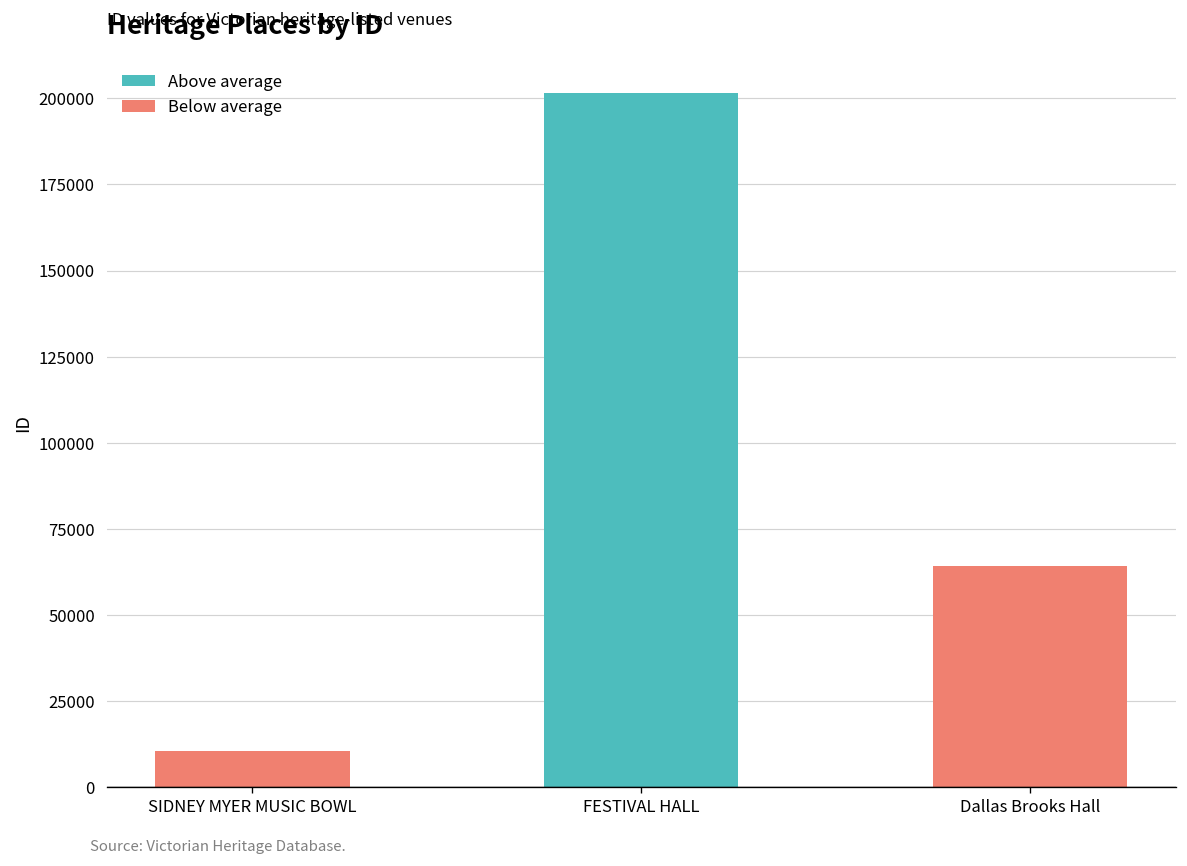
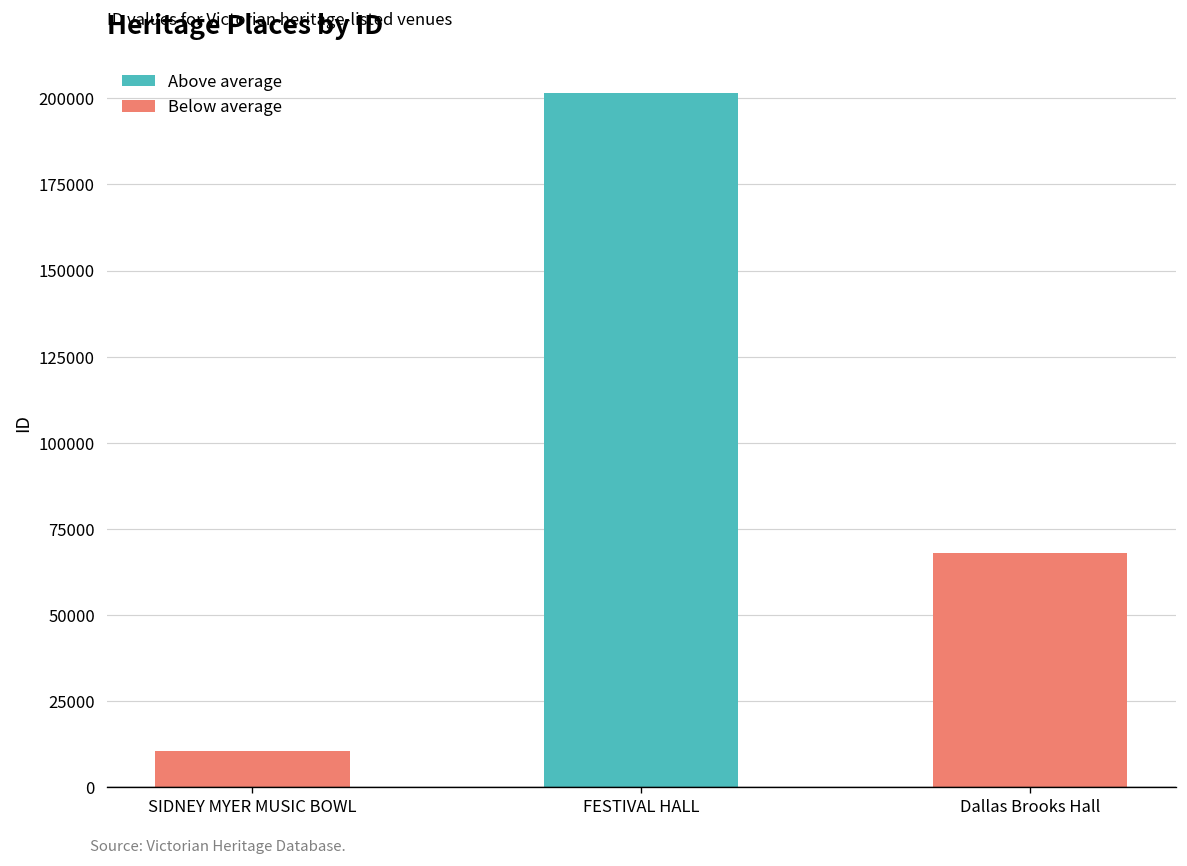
Below average, Dallas Brooks Hall: 64000 -> 68000
